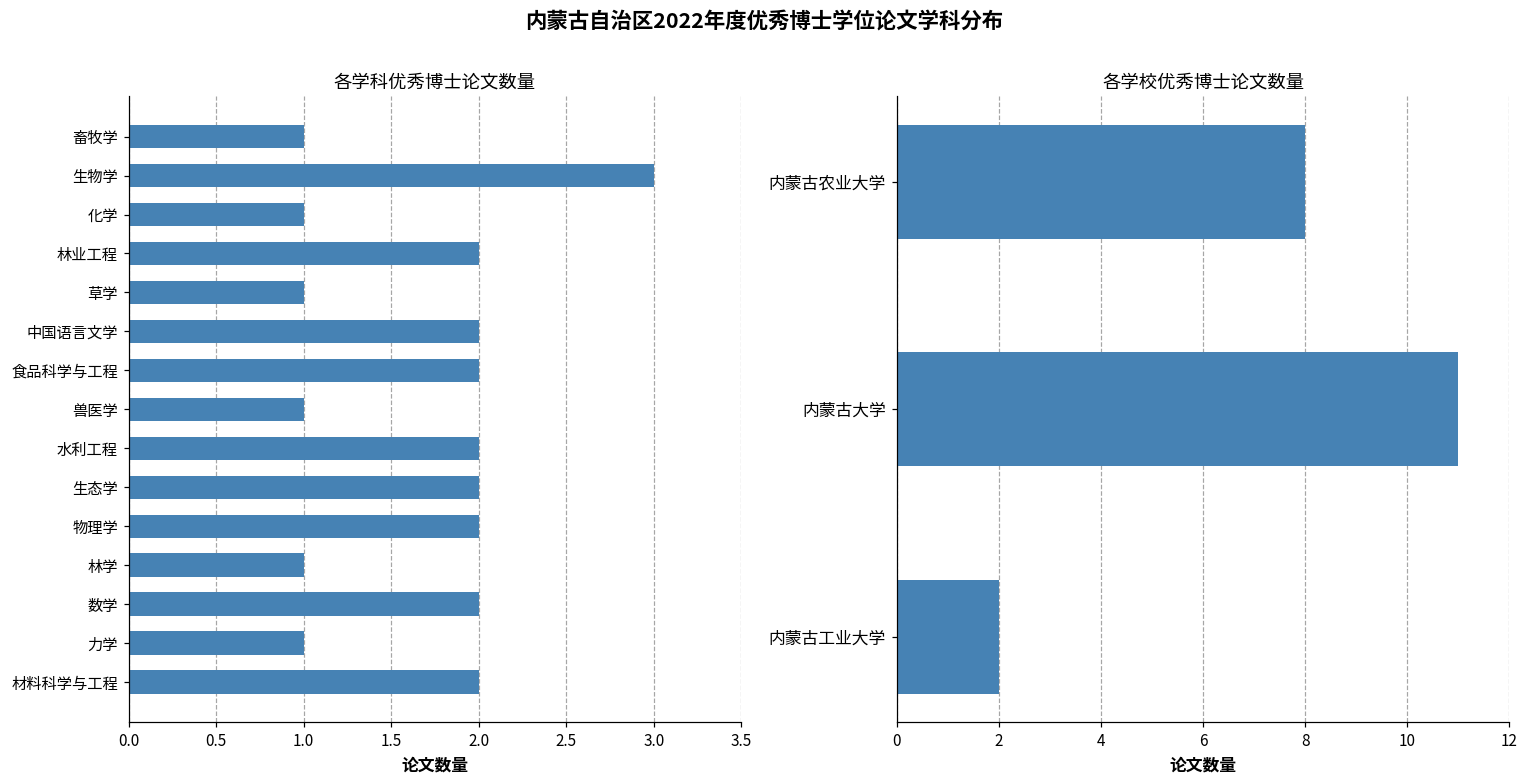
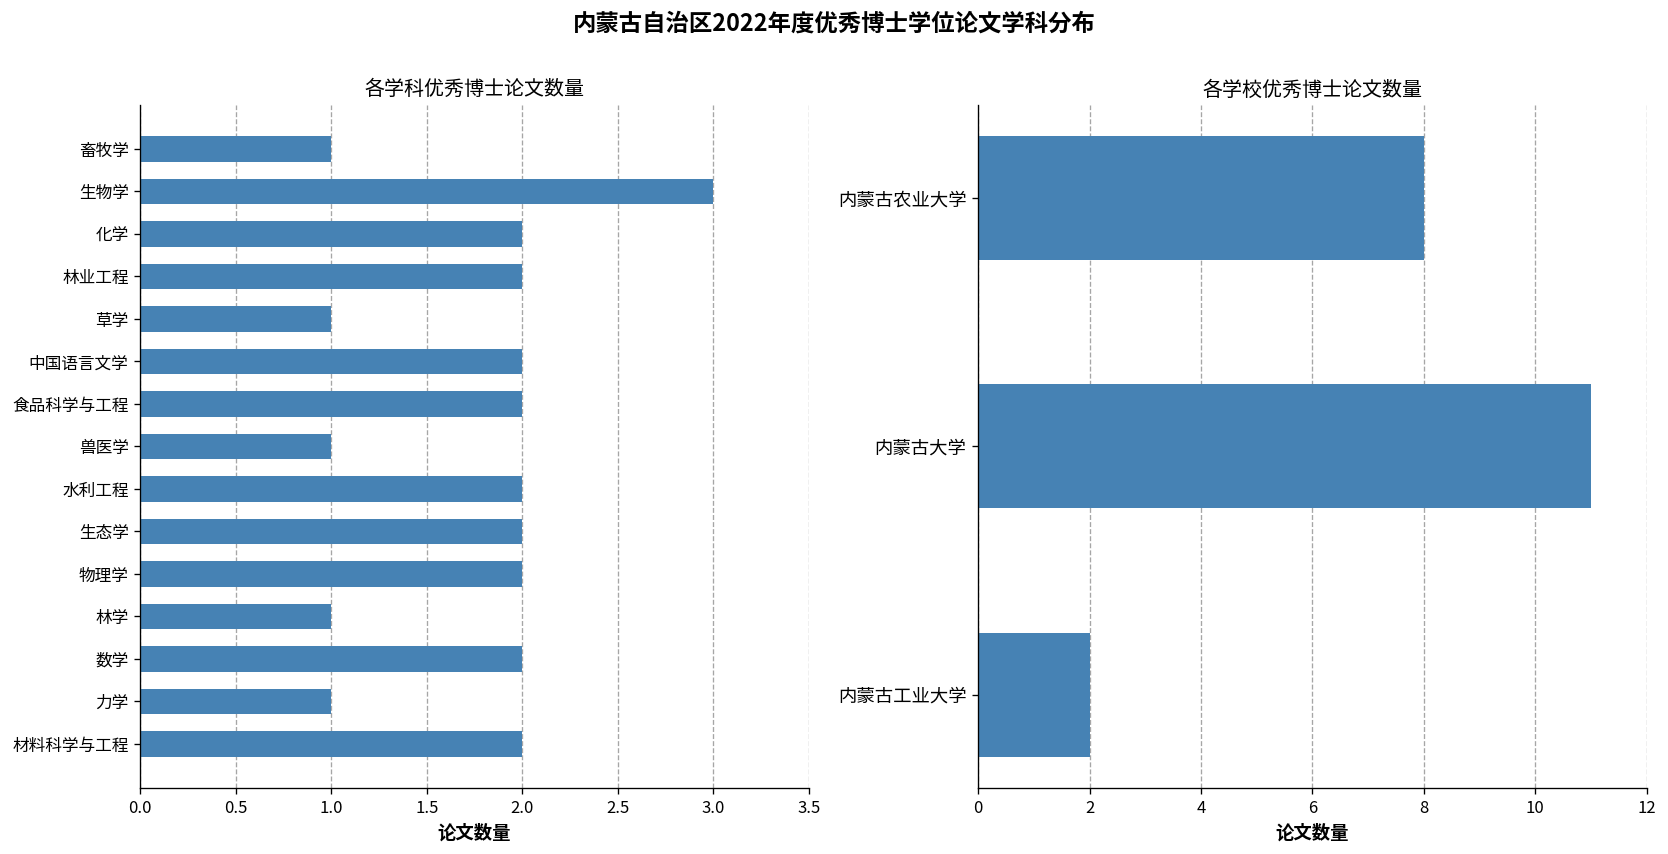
各学科优秀博士论文数量, 化学: 1 -> 2
